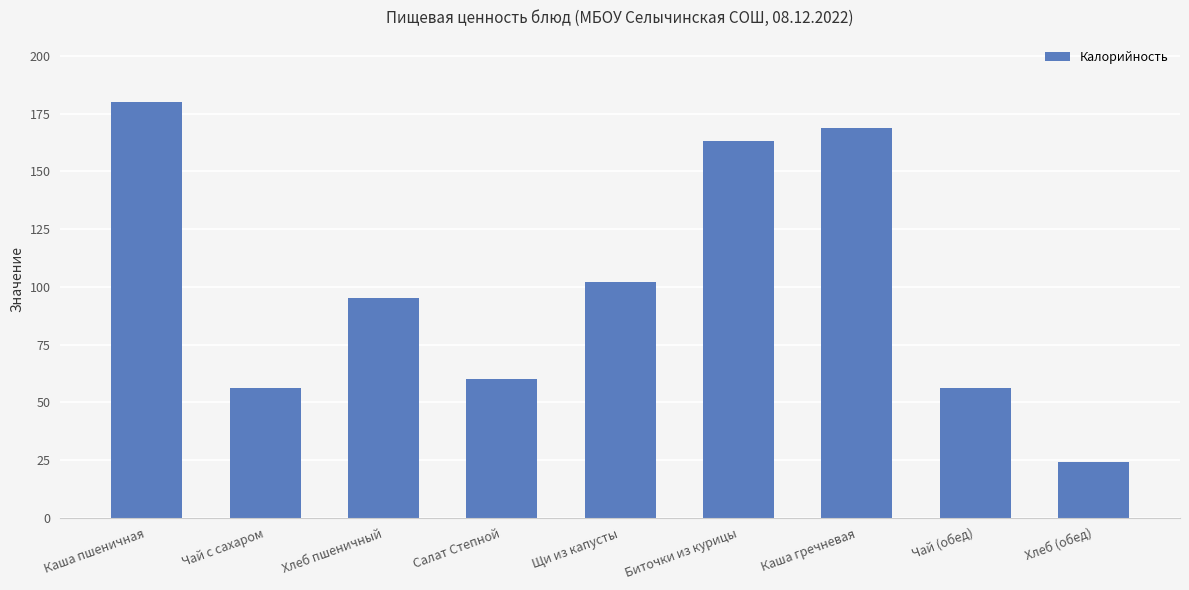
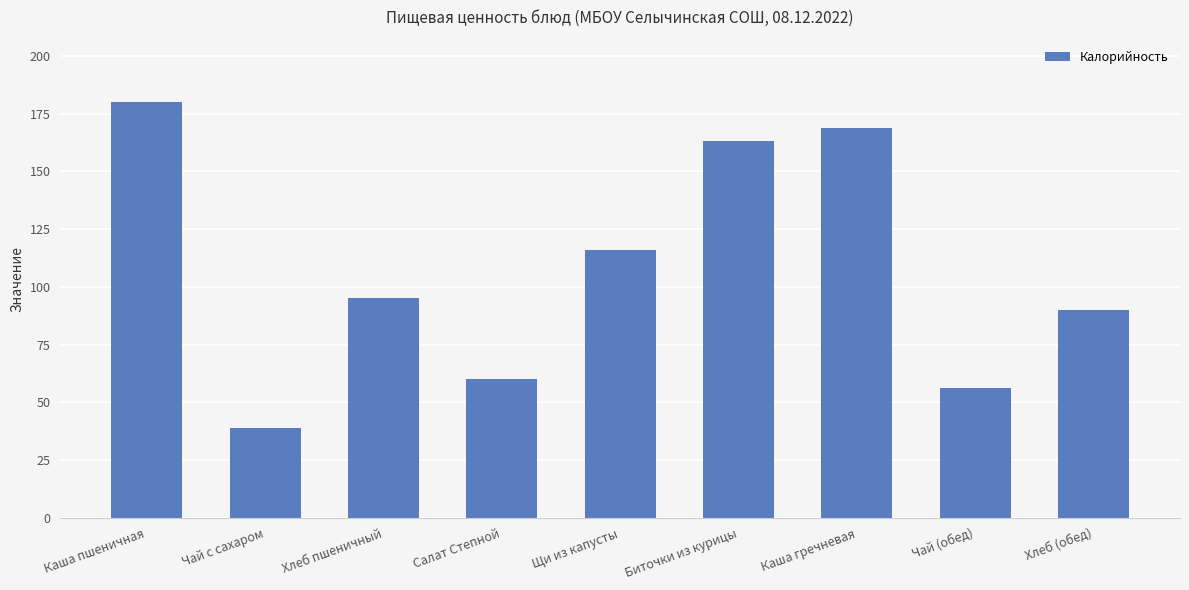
Чай с сахаром: 56 -> 39
Щи из капусты: 102 -> 116
Хлеб (обед): 24 -> 90
